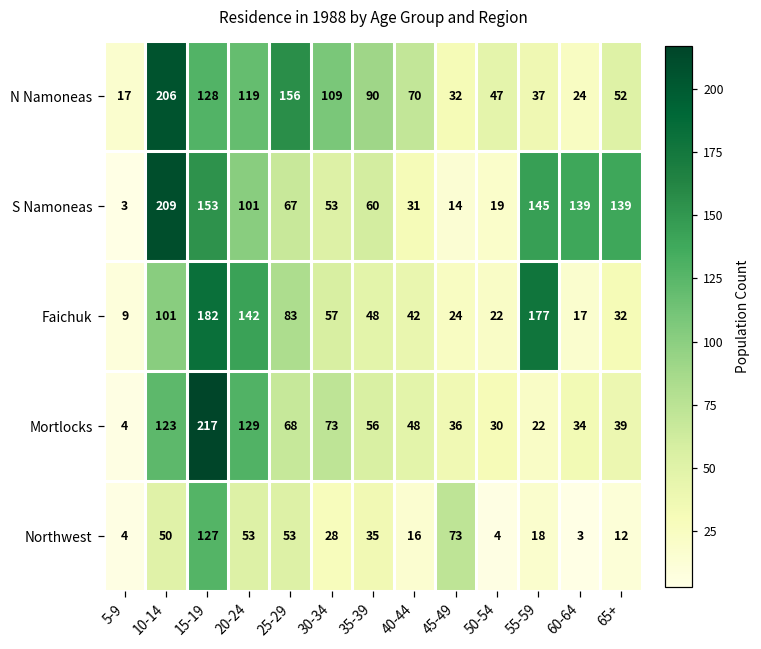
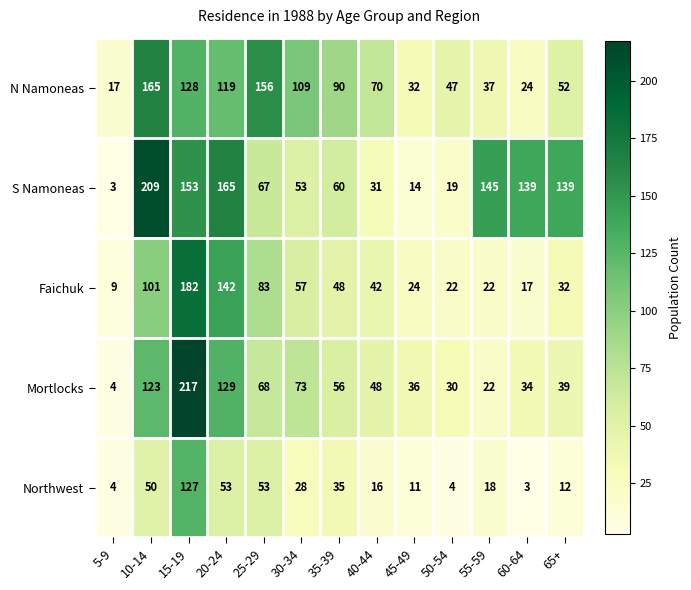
N Namoneas, 10-14: 206 -> 165
S Namoneas, 20-24: 101 -> 165
Faichuk, 55-59: 177 -> 22
Northwest, 45-49: 73 -> 11
